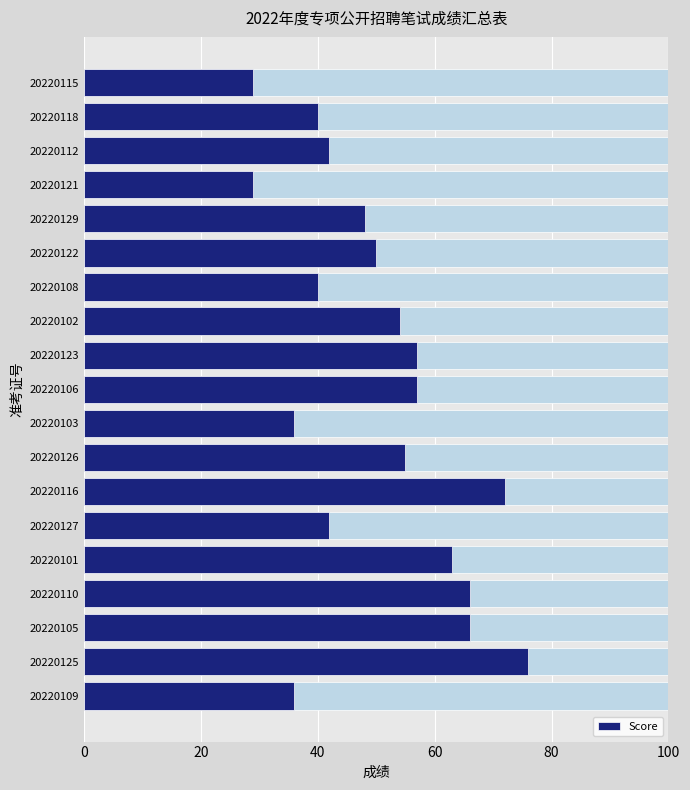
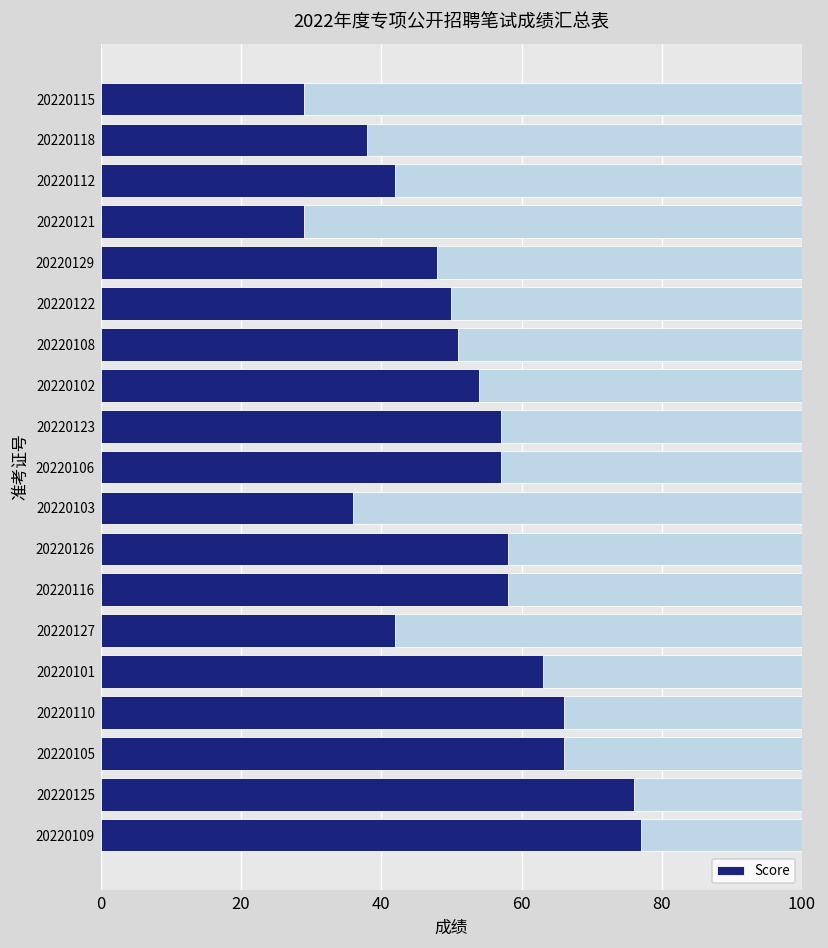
Score, 20220118: 40 -> 38
Score, 20220108: 40 -> 51
Score, 20220126: 55 -> 58
Score, 20220116: 72 -> 58
Score, 20220109: 36 -> 77
